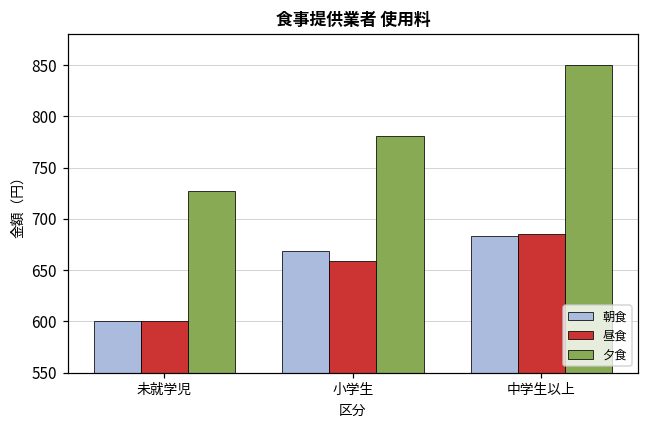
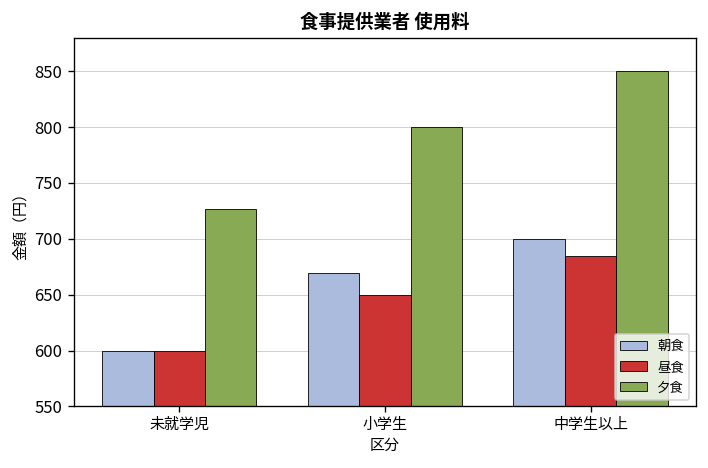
昼食, 小学生: 660 -> 650
夕食, 小学生: 780 -> 800
朝食, 中学生以上: 680 -> 700
